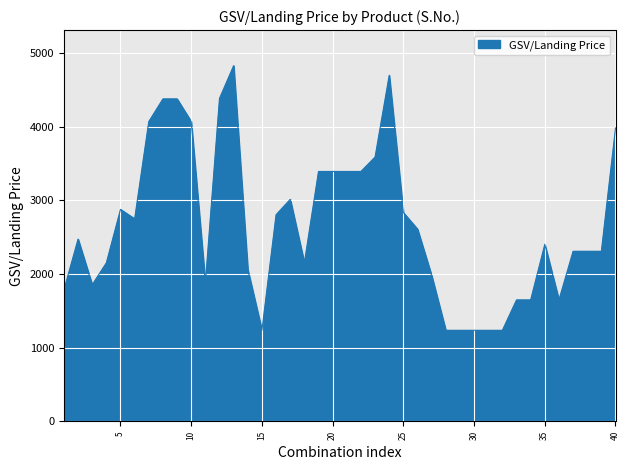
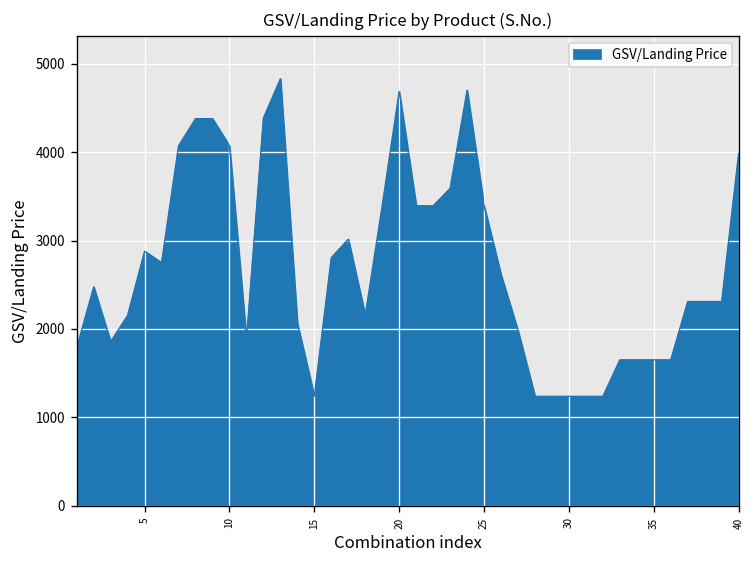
20: 3400 -> 4700
25: 2800 -> 3400
35: 2400 -> 1700
